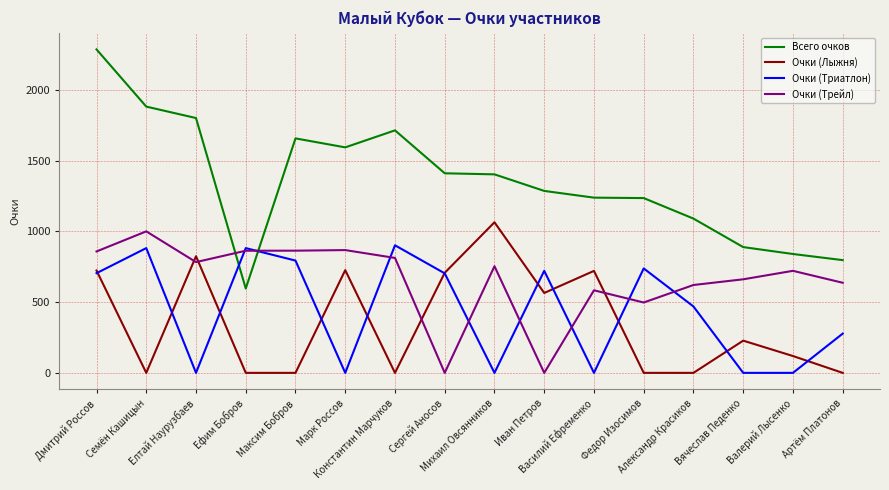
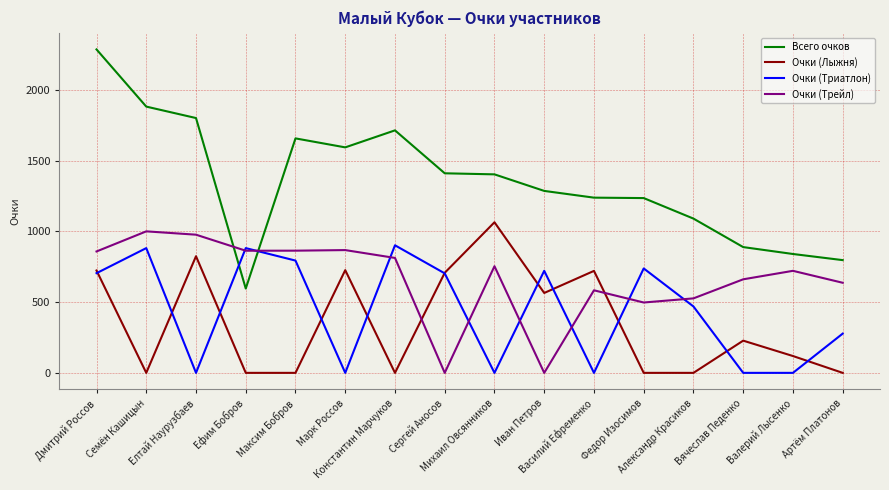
Очки (Трейл), Елтай Наурузбаев: 780 -> 980
Очки (Трейл), Александр Красиков: 620 -> 530
